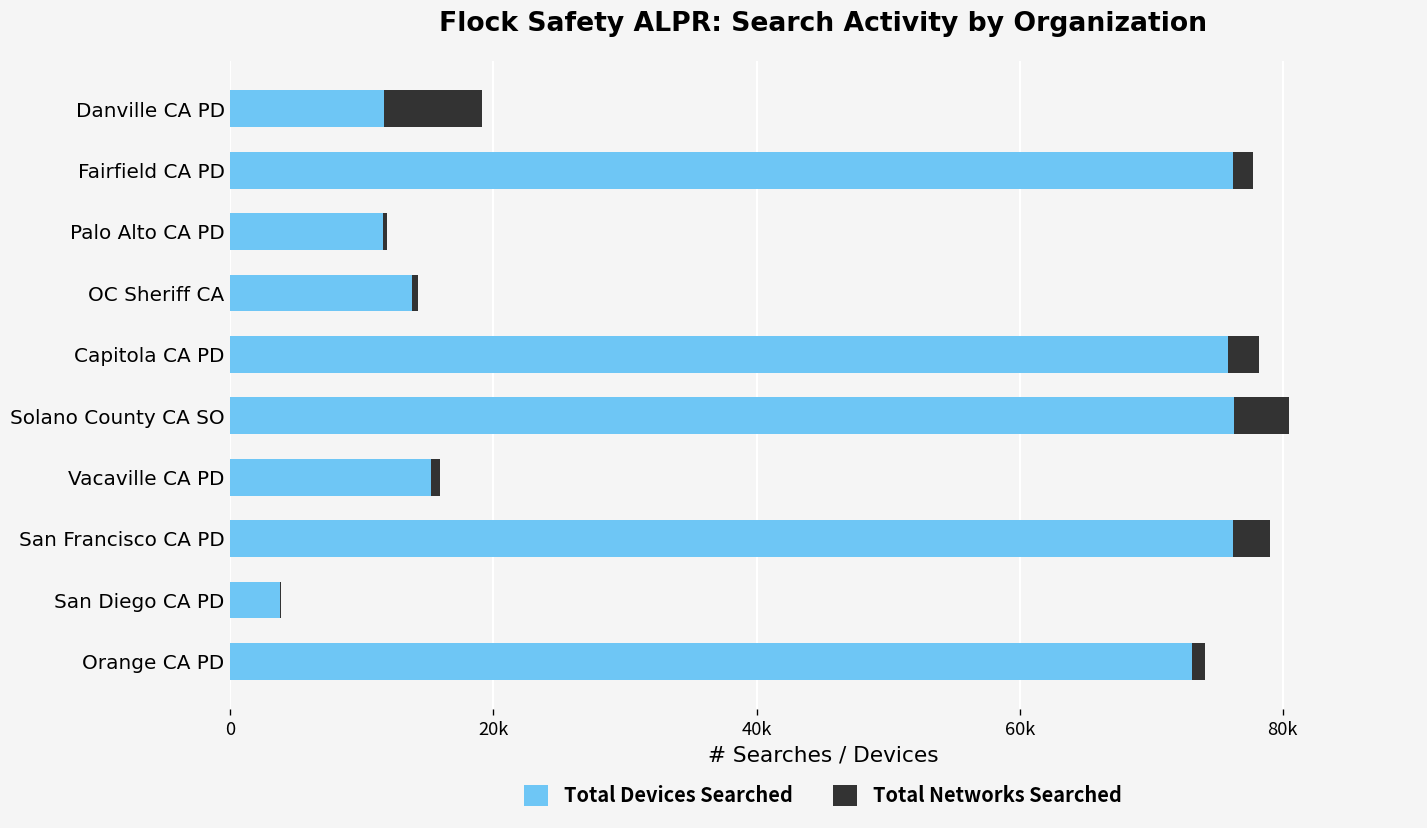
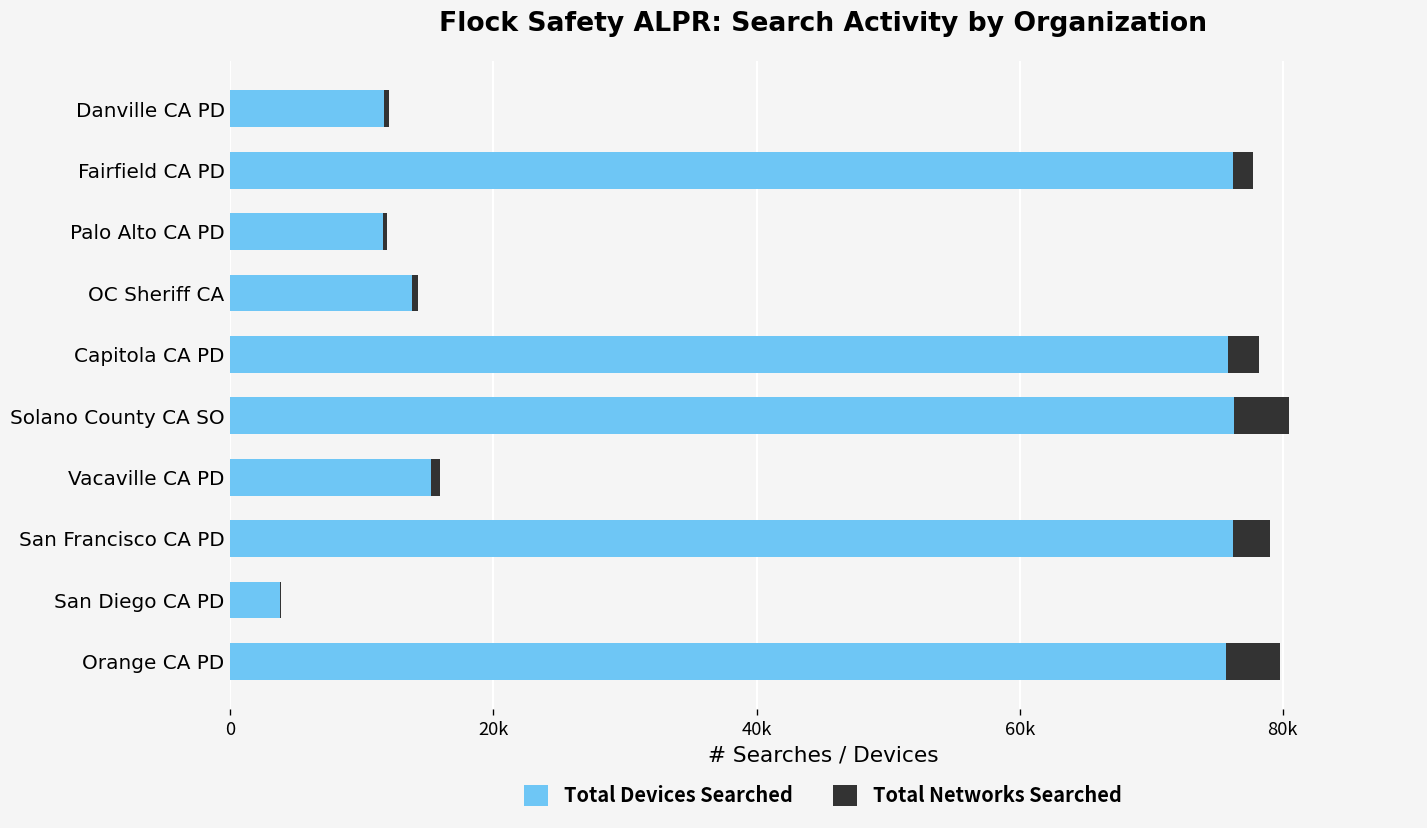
Total Networks Searched, Danville CA PD: 7500 -> 400
Total Devices Searched, Orange CA PD: 73100 -> 75700
Total Networks Searched, Orange CA PD: 1000 -> 4100
